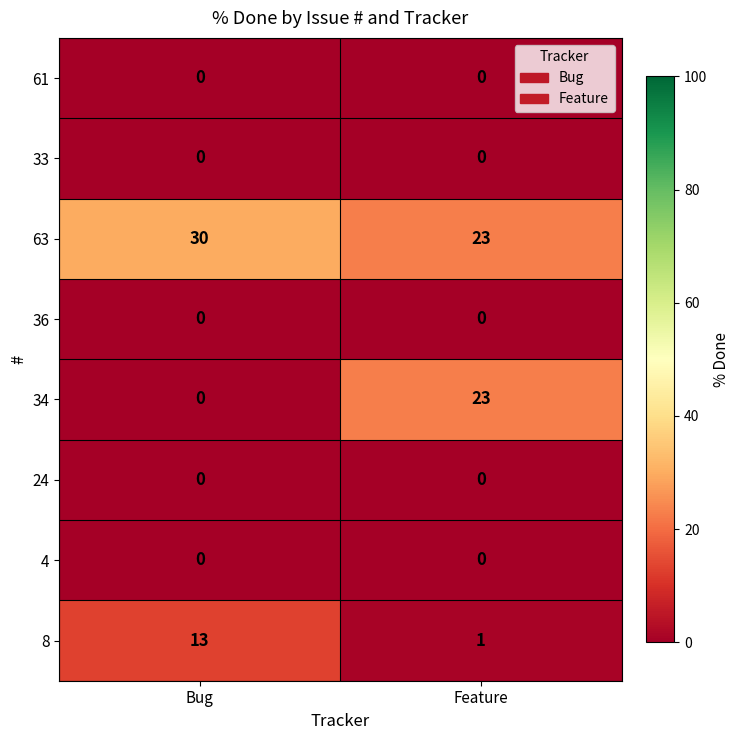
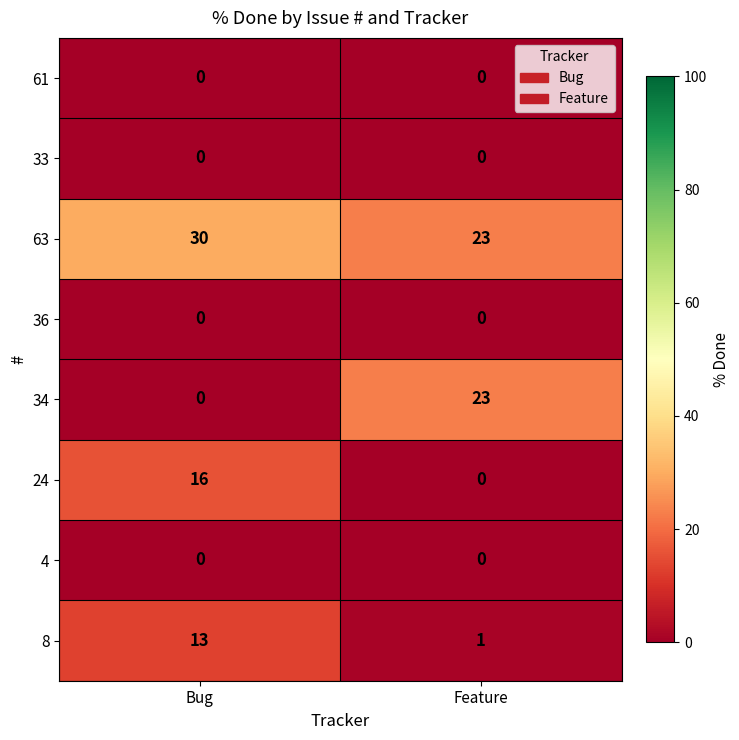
24, Bug: 0 -> 16
